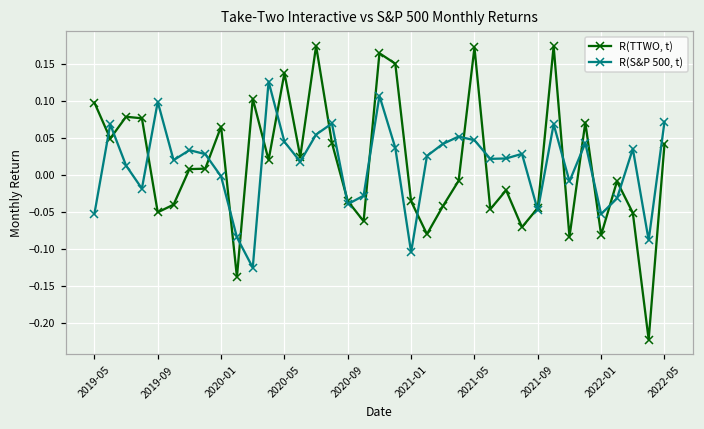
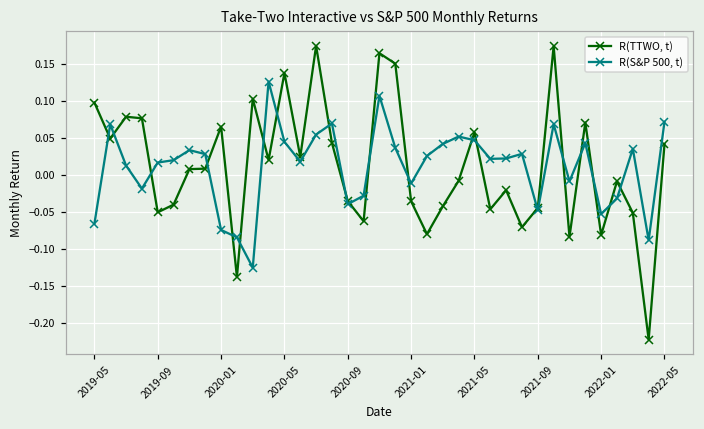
R(S&P 500, t), 2019-05: -0.05 -> -0.07
R(S&P 500, t), 2019-09: 0.10 -> 0.02
R(S&P 500, t), 2020-01: 0.00 -> -0.07
R(S&P 500, t), 2021-01: -0.10 -> -0.01
R(TTWO, t), 2021-05: 0.17 -> 0.06
